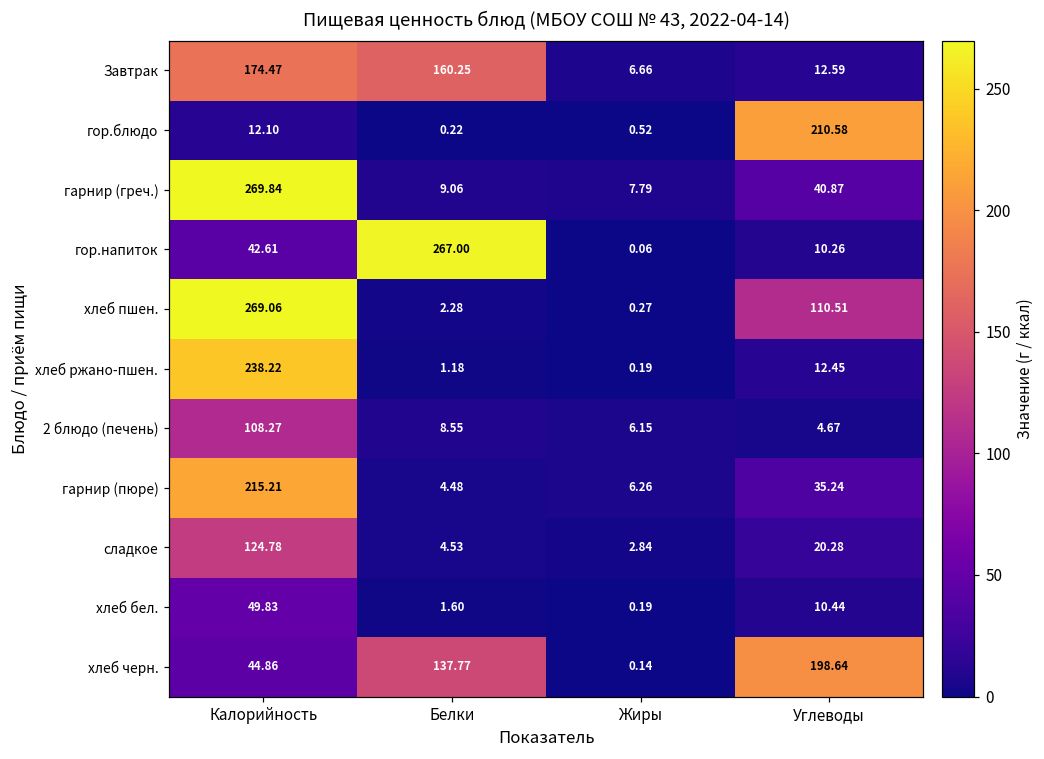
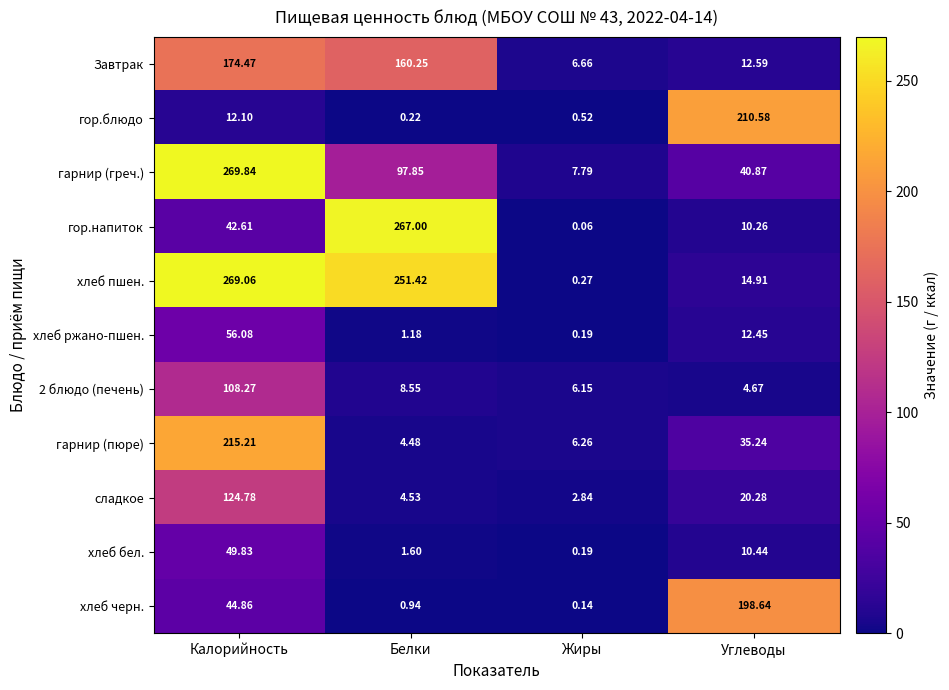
гарнир (греч.), Белки: 9.06 -> 97.85
хлеб пшен., Белки: 2.28 -> 251.42
хлеб пшен., Углеводы: 110.51 -> 14.91
хлеб ржано-пшен., Калорийность: 238.22 -> 56.08
хлеб черн., Белки: 137.77 -> 0.94
